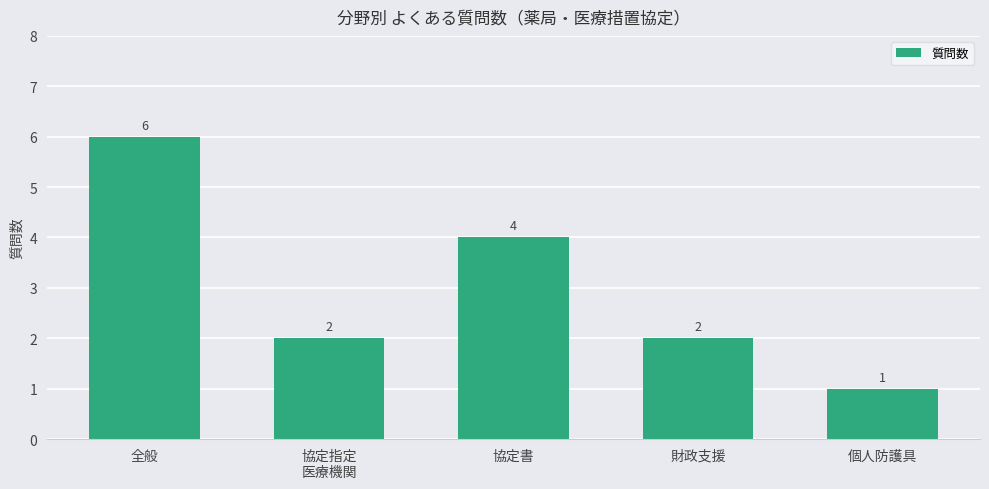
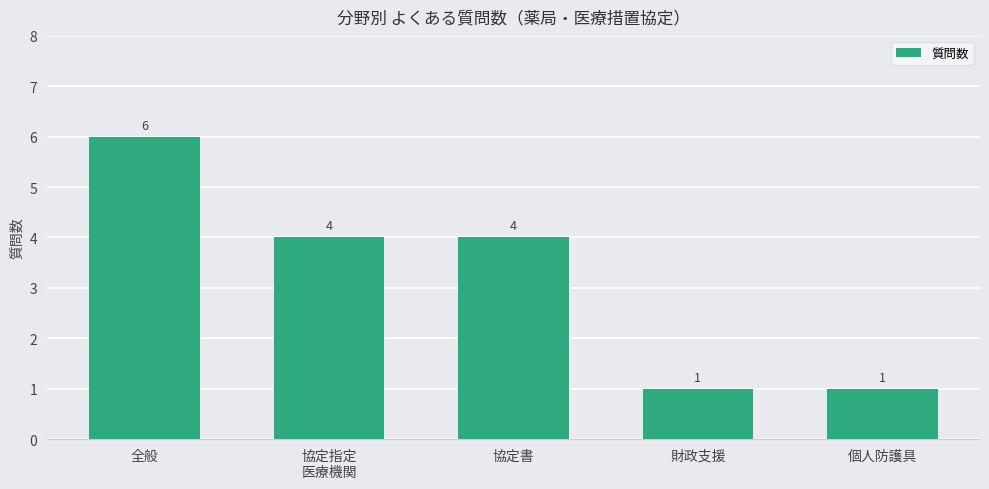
協定指定 医療機関: 2 -> 4
財政支援: 2 -> 1
